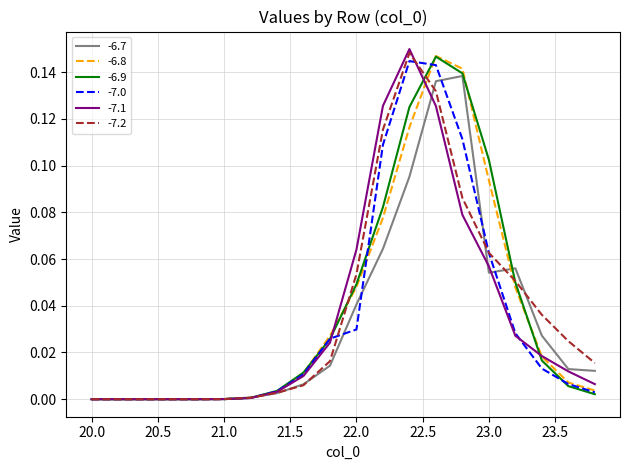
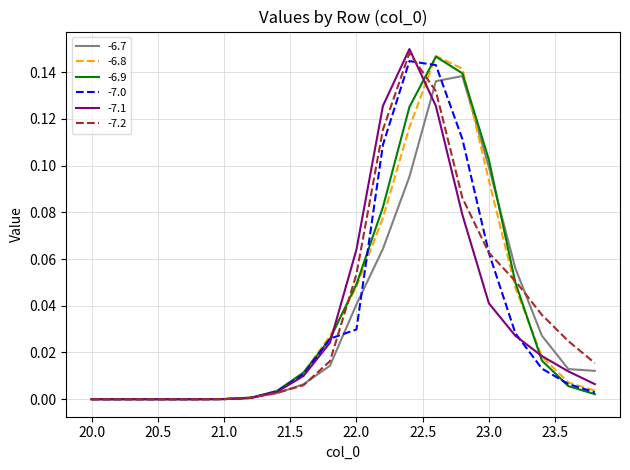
-6.7, 23.0: 0.054 -> 0.099
-7.1, 23.0: 0.057 -> 0.041
